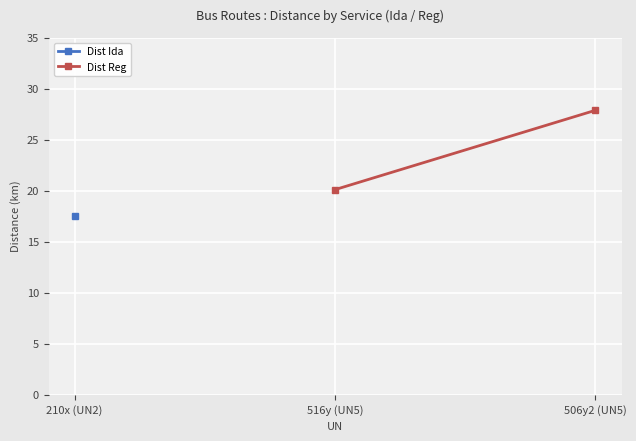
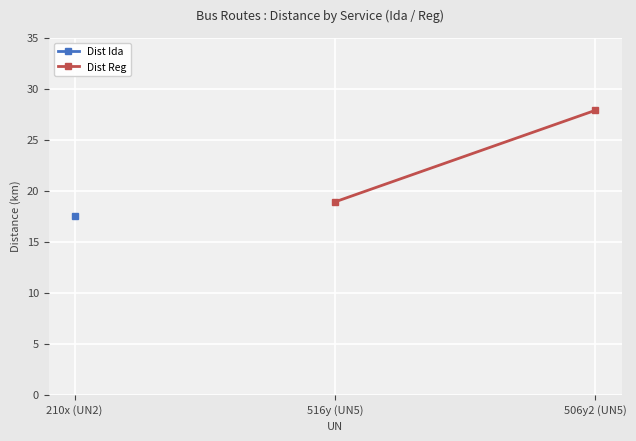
Dist Reg, 516y (UN5): 20.1 -> 18.9
